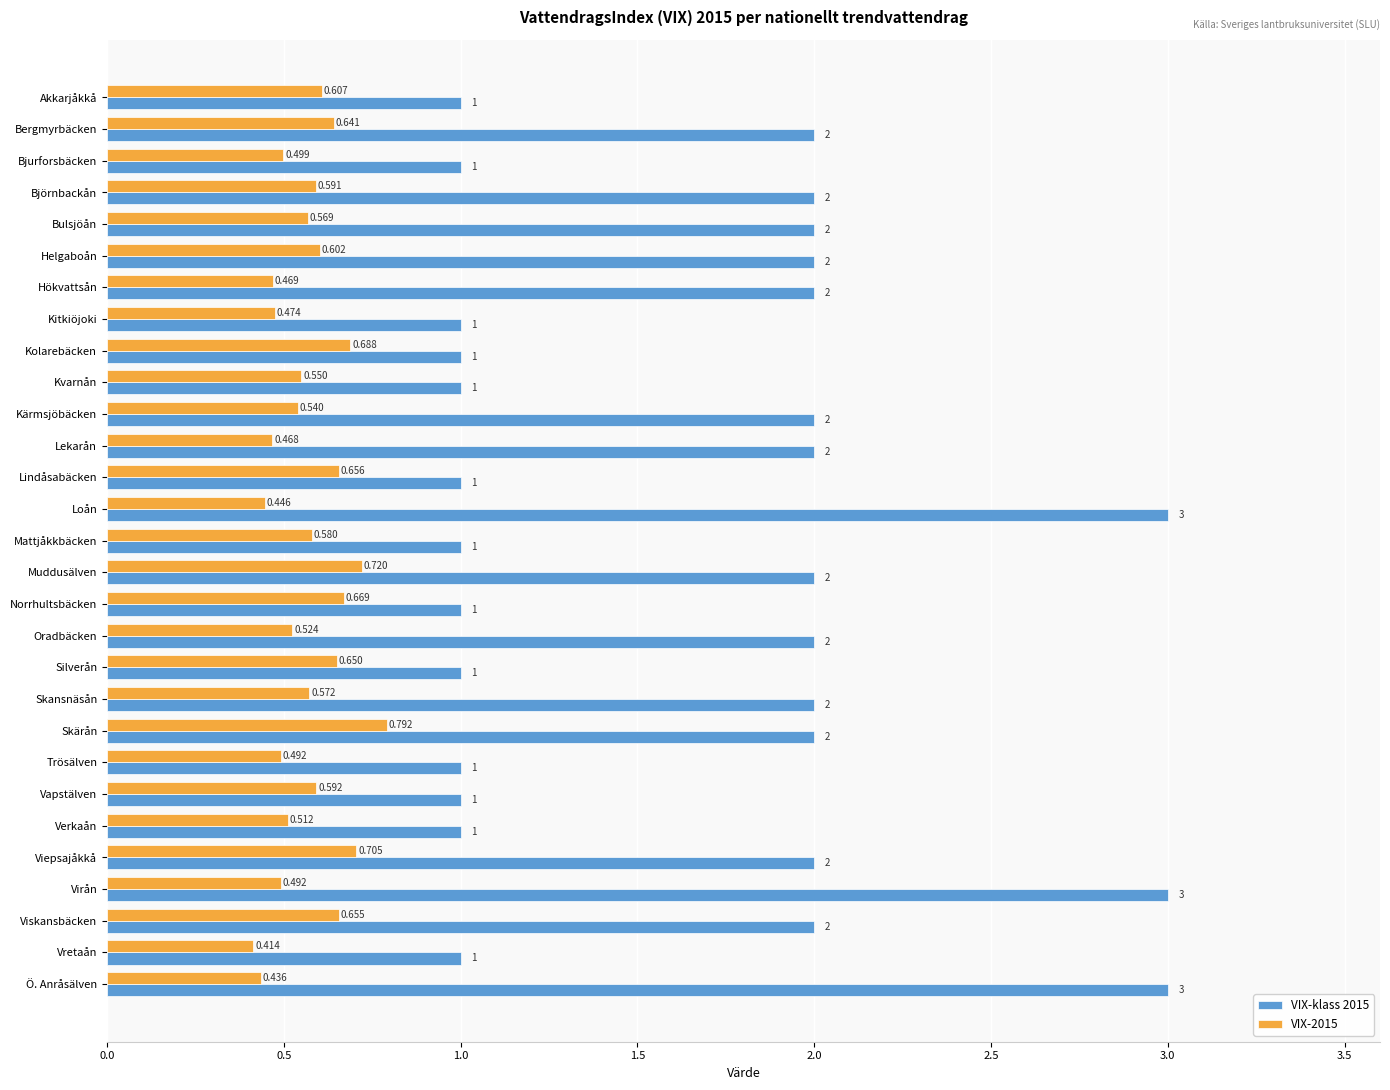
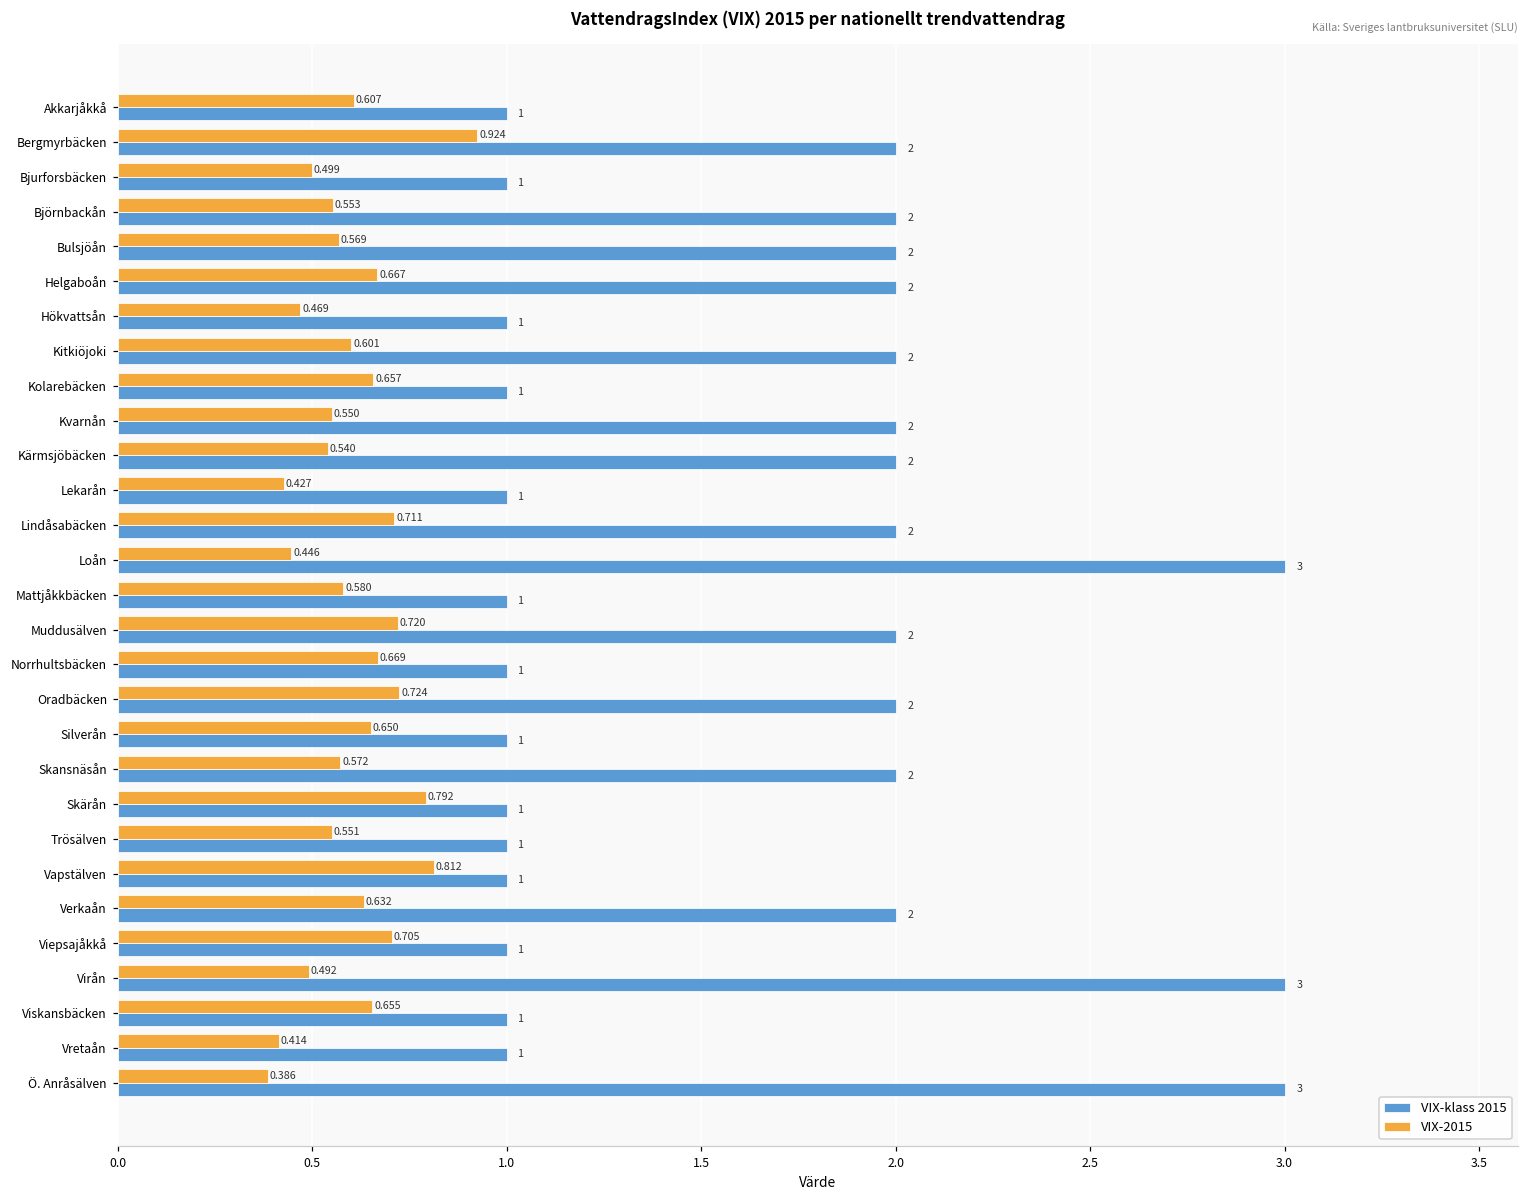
VIX-2015, Bergmyrbäcken: 0.641 -> 0.924
VIX-2015, Björnbackån: 0.591 -> 0.553
VIX-2015, Helgaboån: 0.602 -> 0.667
VIX-klass 2015, Hökvattsån: 2 -> 1
VIX-2015, Kitkiöjoki: 0.474 -> 0.601
VIX-klass 2015, Kitkiöjoki: 1 -> 2
VIX-2015, Kolarebäcken: 0.688 -> 0.657
VIX-klass 2015, Kvarnån: 1 -> 2
VIX-2015, Lekarån: 0.468 -> 0.427
VIX-klass 2015, Lekarån: 2 -> 1
VIX-2015, Lindåsabäcken: 0.656 -> 0.711
VIX-klass 2015, Lindåsabäcken: 1 -> 2
VIX-2015, Oradbäcken: 0.524 -> 0.724
VIX-klass 2015, Skärån: 2 -> 1
VIX-2015, Trösälven: 0.492 -> 0.551
VIX-2015, Vapstälven: 0.592 -> 0.812
VIX-2015, Verkaån: 0.512 -> 0.632
VIX-klass 2015, Verkaån: 1 -> 2
VIX-klass 2015, Viepsajåkkå: 2 -> 1
VIX-klass 2015, Viskansbäcken: 2 -> 1
VIX-2015, Ö. Anråsälven: 0.436 -> 0.386
